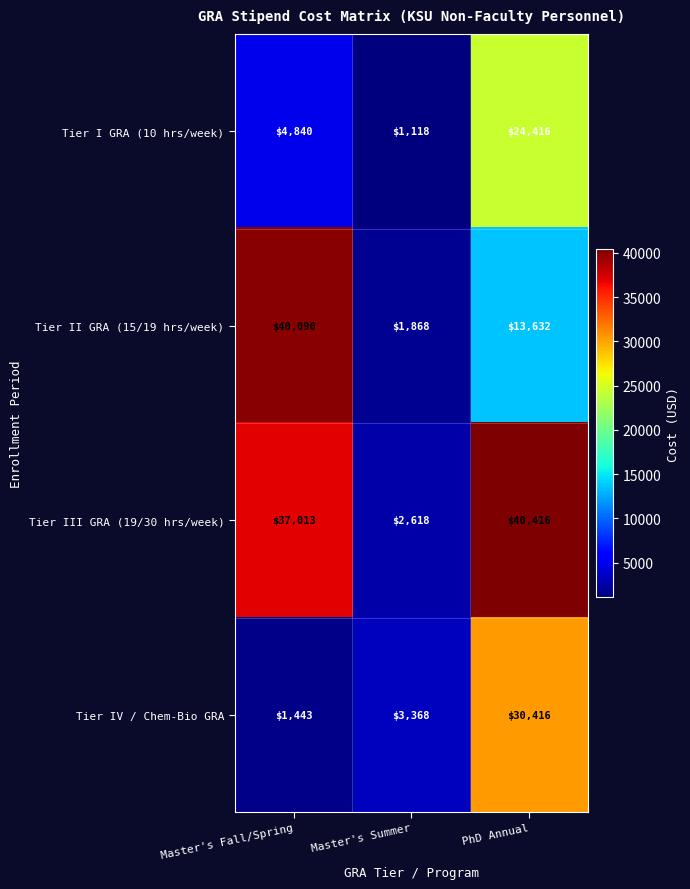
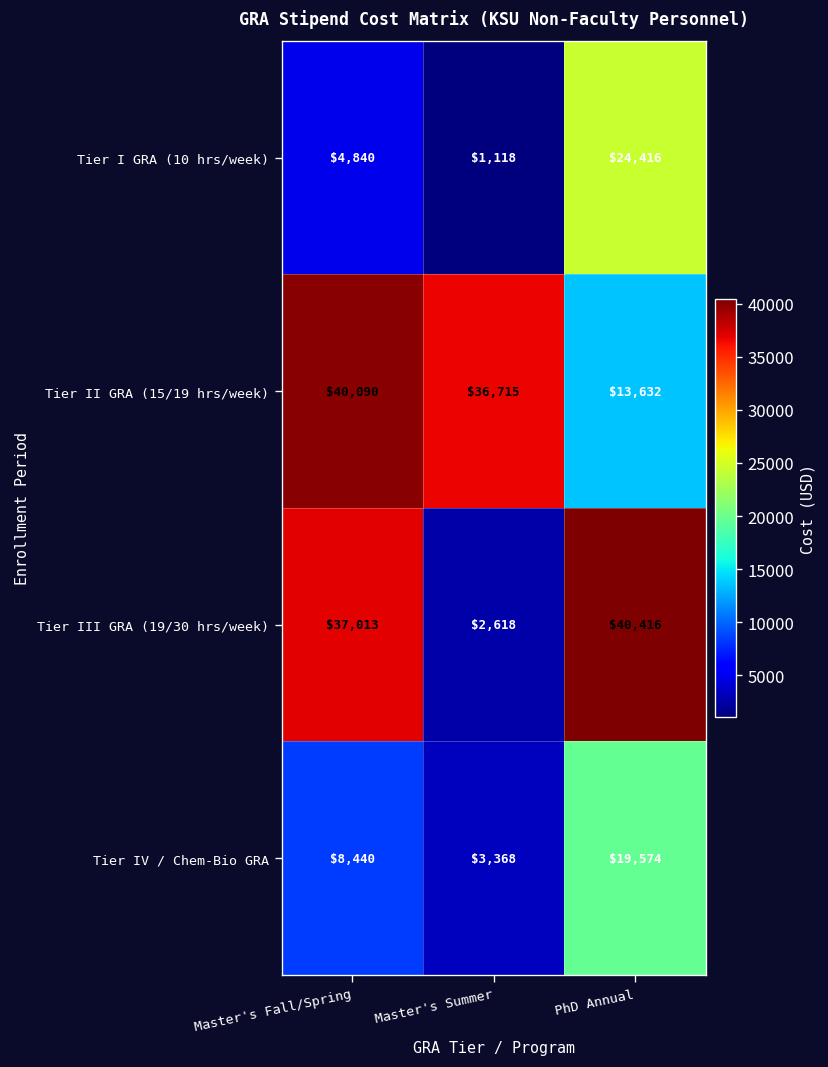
Tier II GRA (15/19 hrs/week), Master's Summer: $1,868 -> $36,715
Tier IV / Chem-Bio GRA, Master's Fall/Spring: $1,443 -> $8,440
Tier IV / Chem-Bio GRA, PhD Annual: $30,416 -> $19,574
